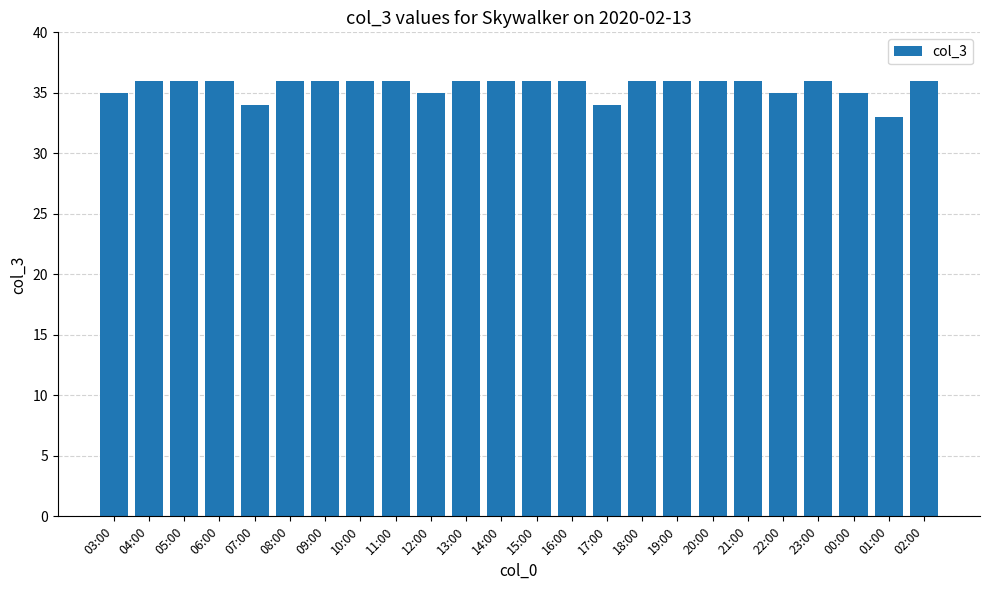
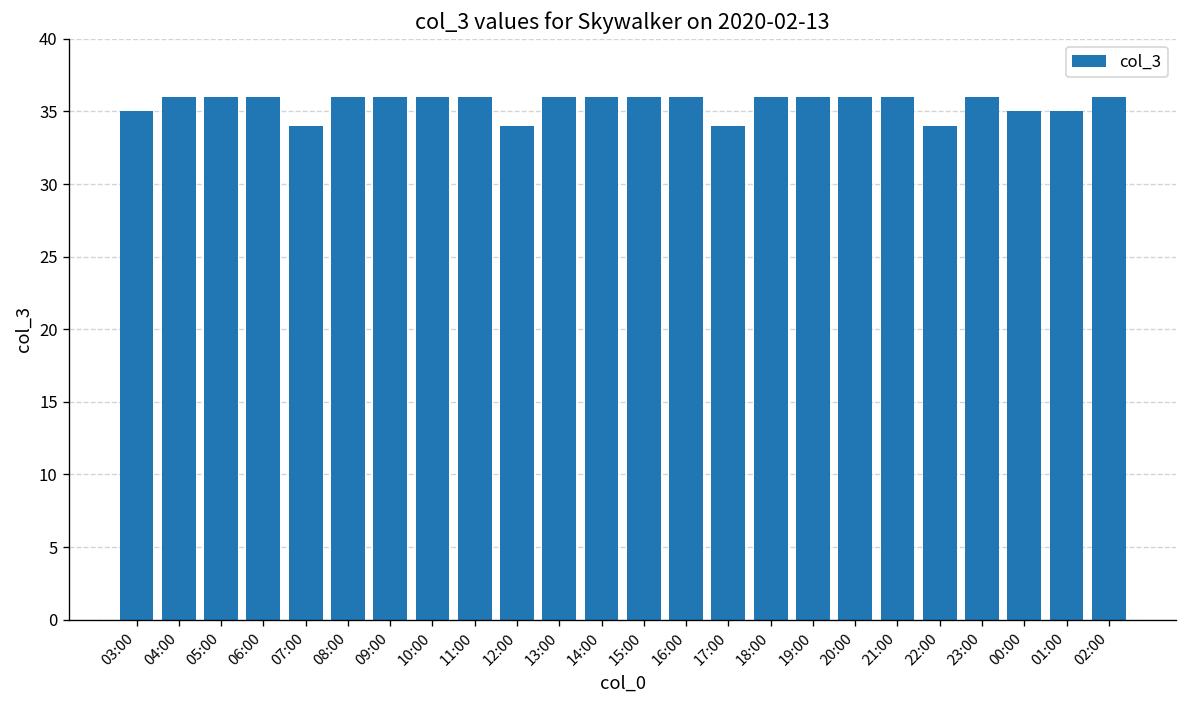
12:00: 35 -> 34
22:00: 35 -> 34
01:00: 33 -> 35
